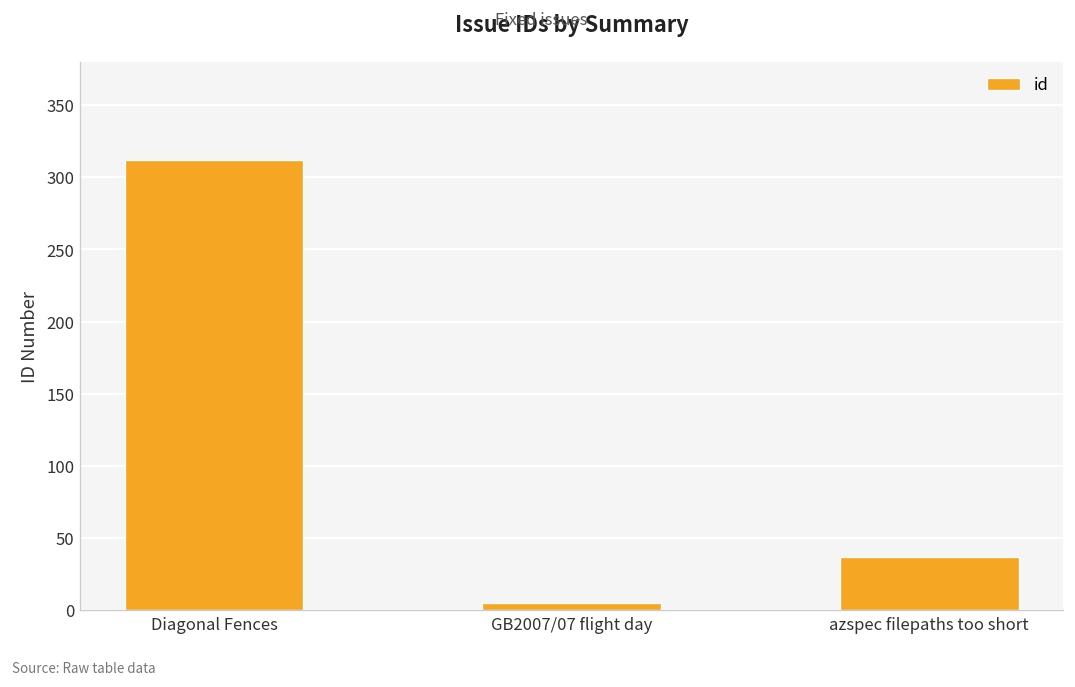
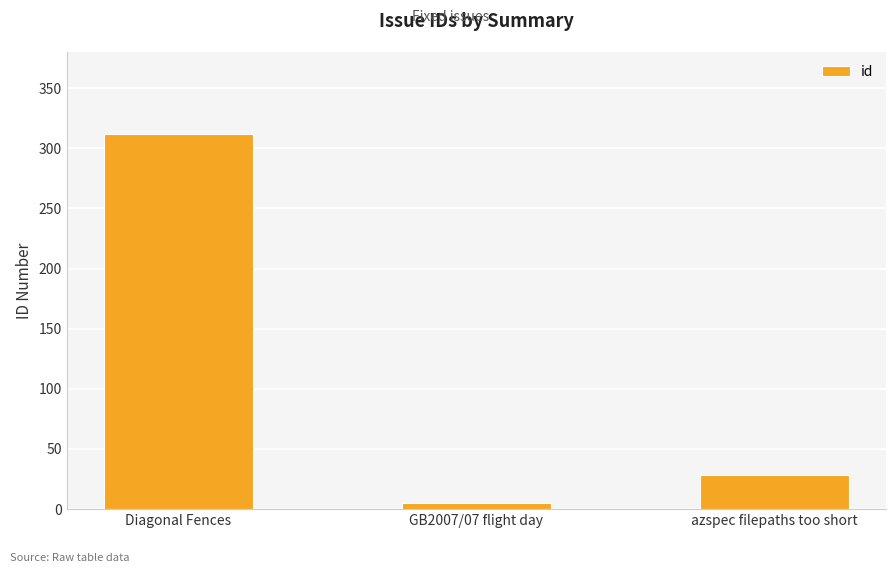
azspec filepaths too short: 37 -> 28
